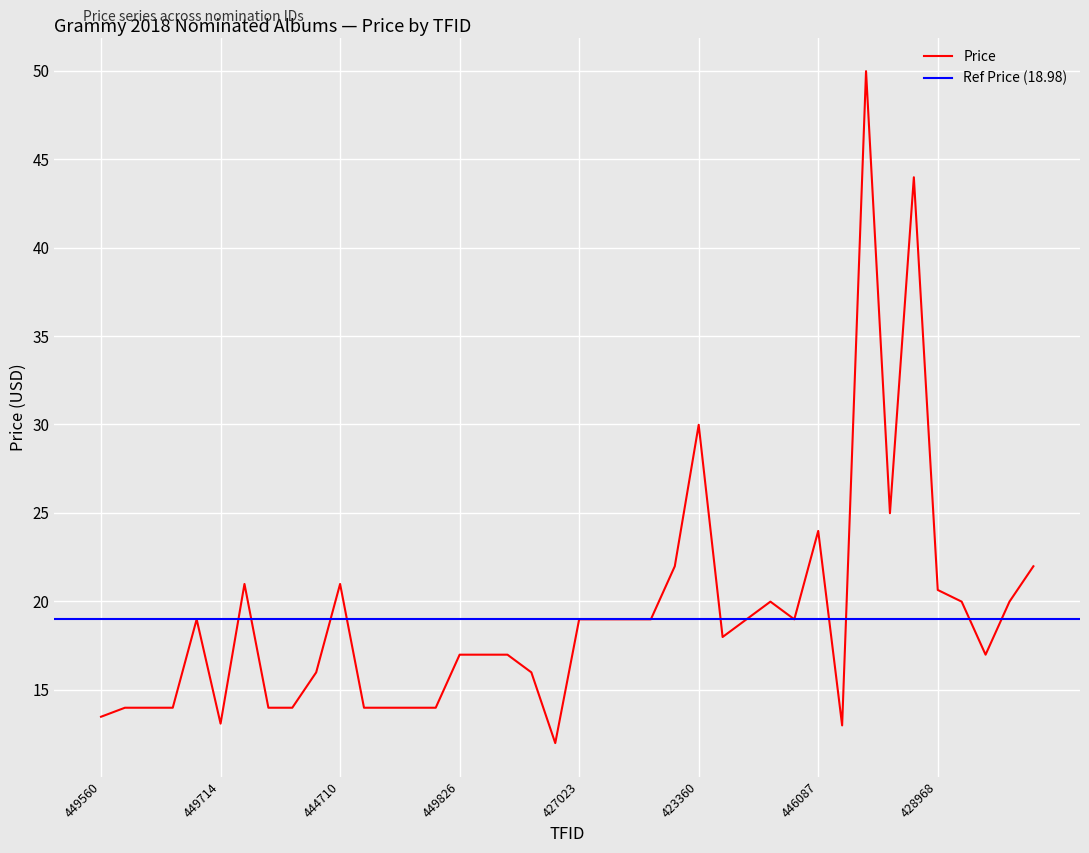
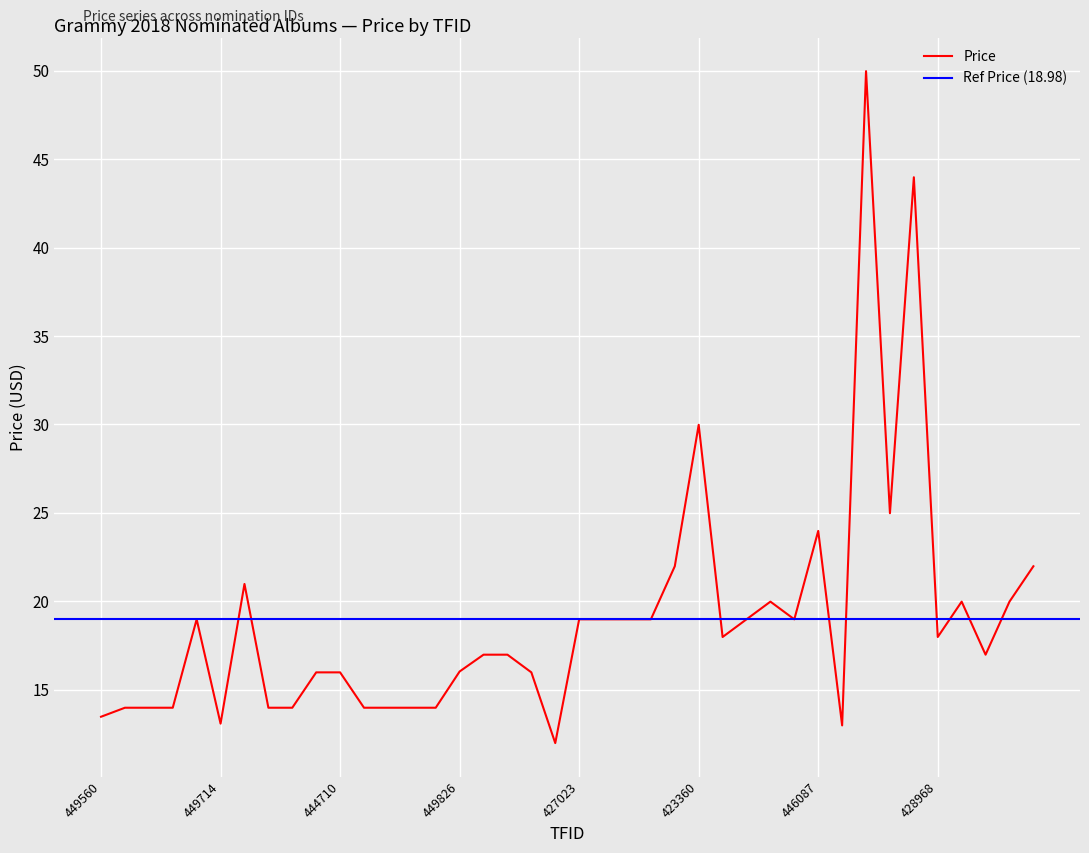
444710: 21.0 -> 16.0
449826: 17.0 -> 16.0
428968: 20.6 -> 18.0
